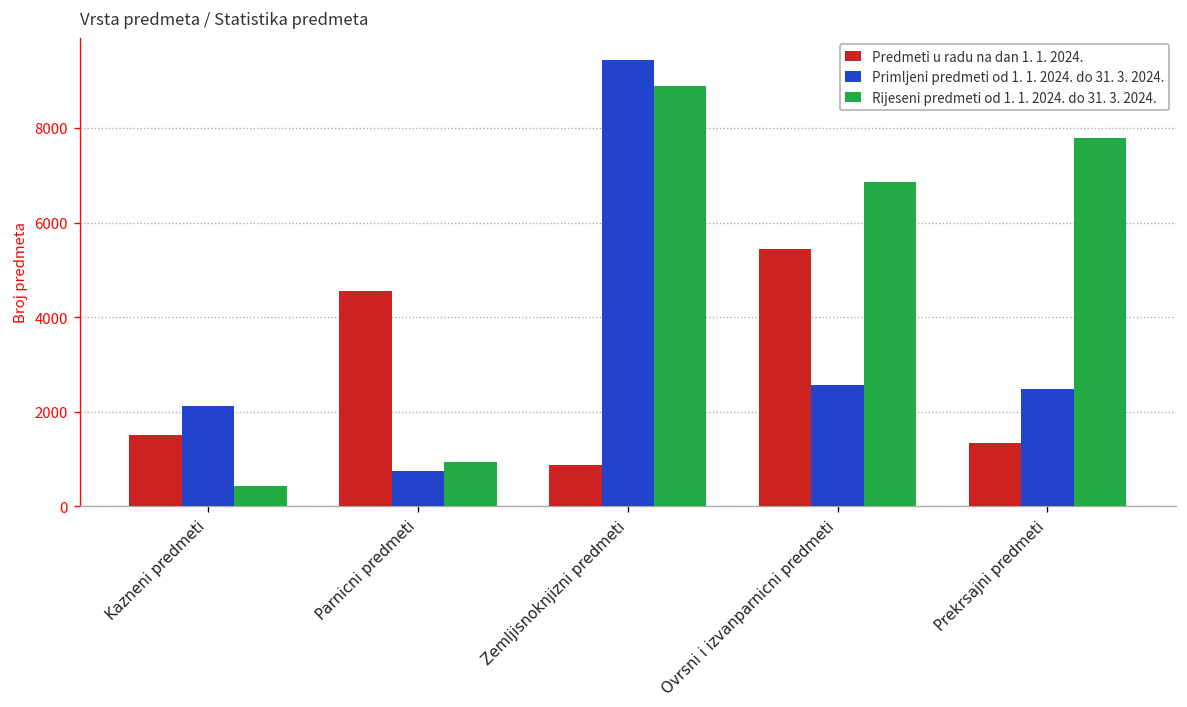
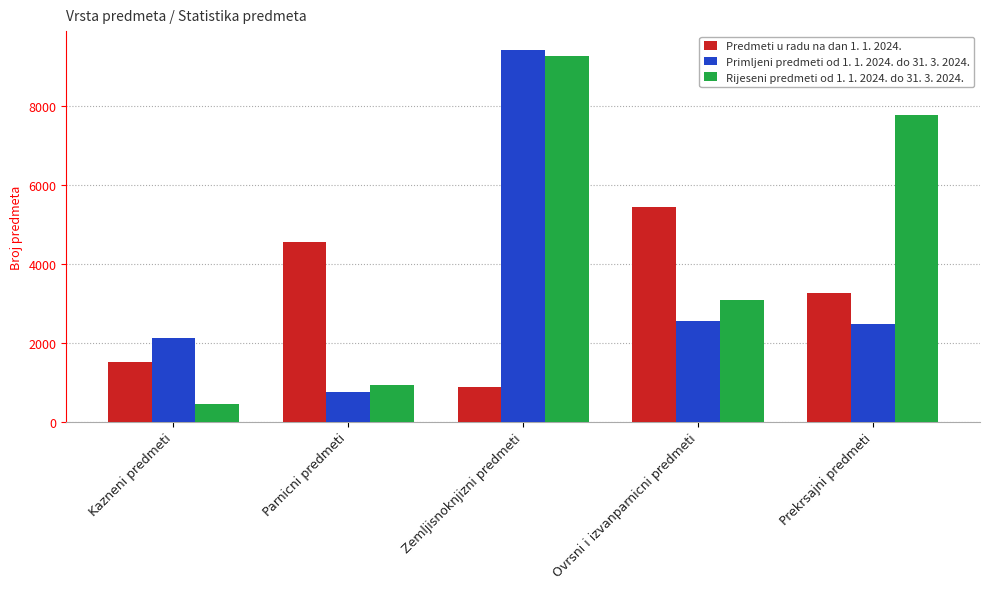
Rijeseni predmeti od 1. 1. 2024. do 31. 3. 2024., Zemljisnoknjizni predmeti: 8900 -> 9300
Rijeseni predmeti od 1. 1. 2024. do 31. 3. 2024., Ovrsni i izvanparnicni predmeti: 6900 -> 3100
Predmeti u radu na dan 1. 1. 2024., Prekrsajni predmeti: 1300 -> 3300
